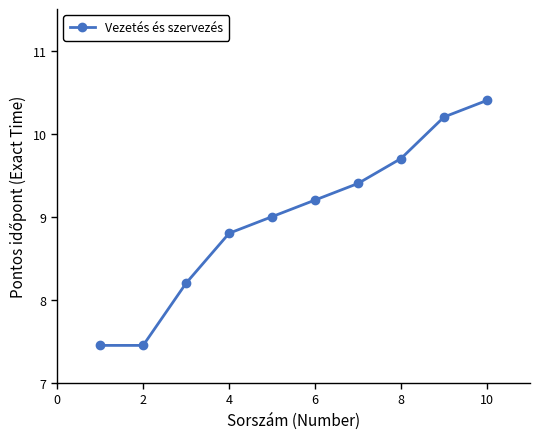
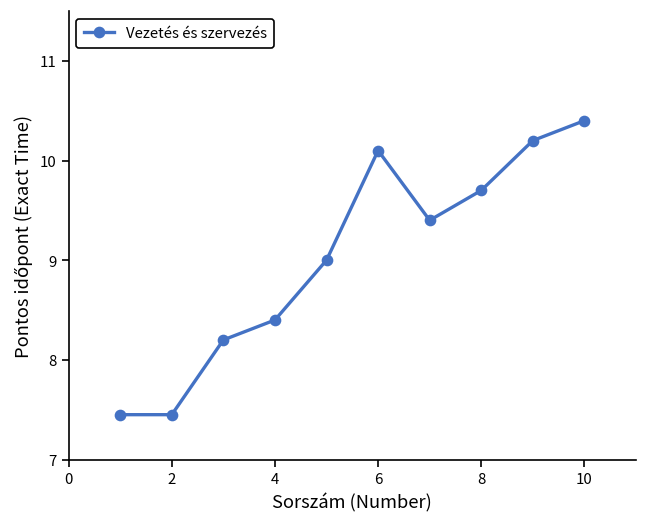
4: 8.8 -> 8.4
6: 9.2 -> 10.1
